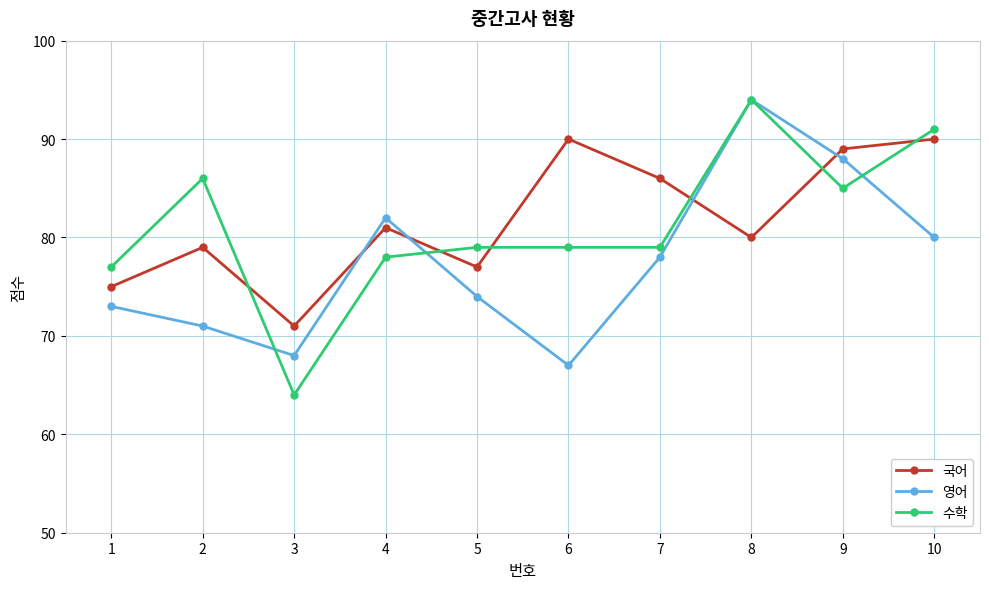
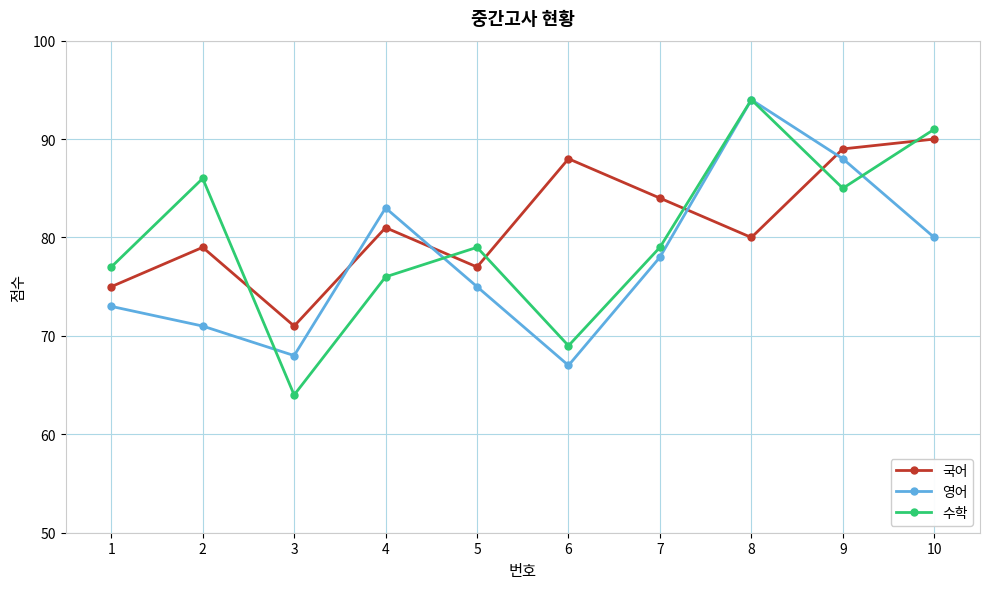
영어, 4: 82 -> 83
수학, 4: 78 -> 76
영어, 5: 74 -> 75
국어, 6: 90 -> 88
수학, 6: 79 -> 69
국어, 7: 86 -> 84
